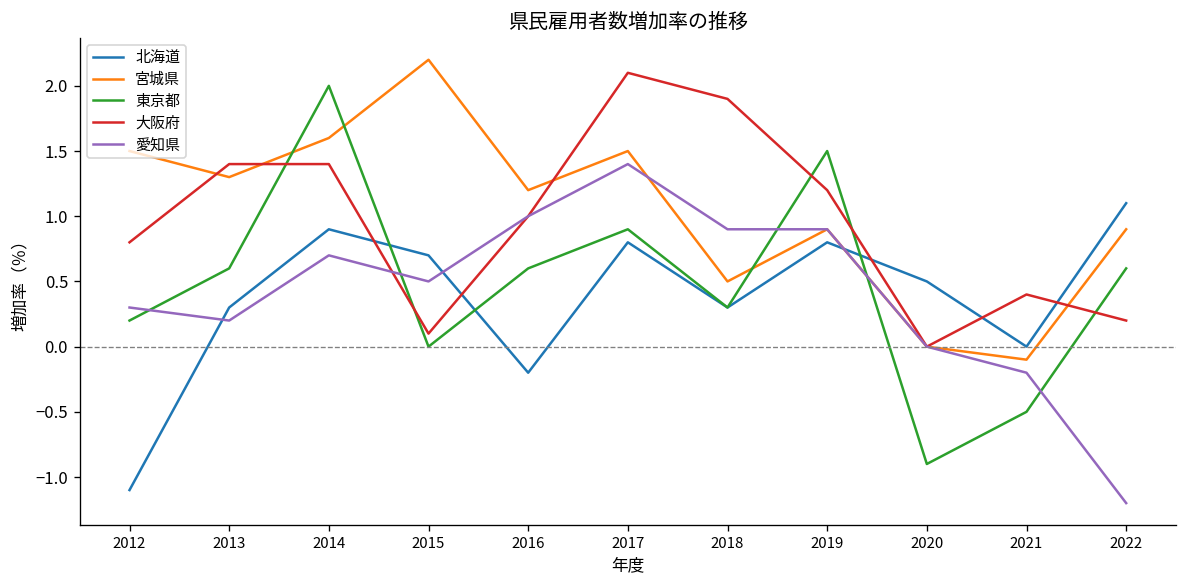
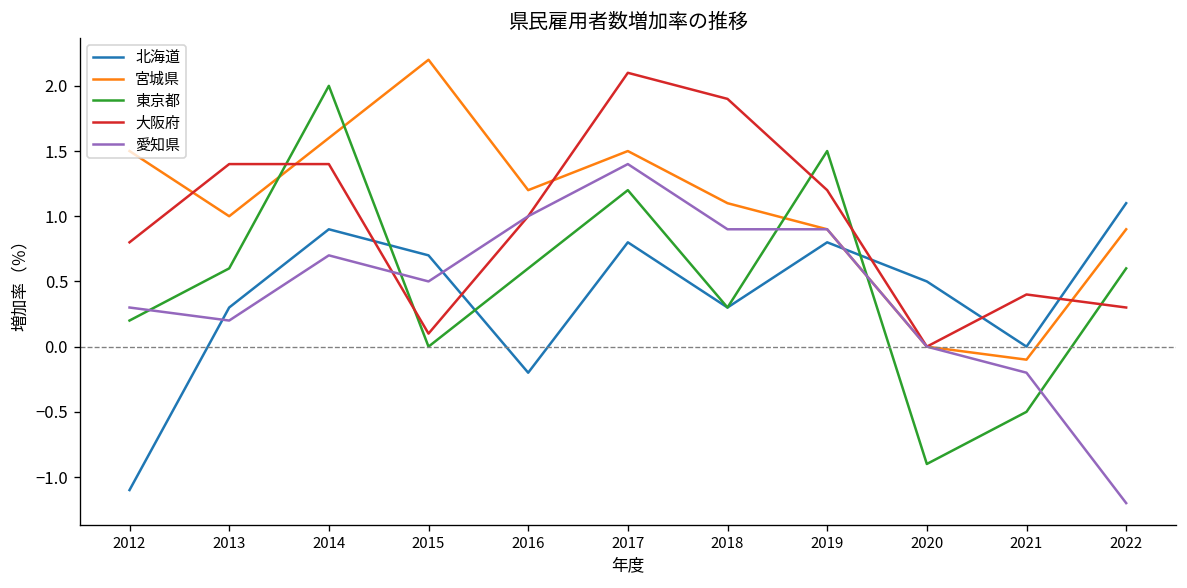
宮城県, 2013: 1.3 -> 1.0
東京都, 2017: 0.9 -> 1.2
宮城県, 2018: 0.5 -> 1.1
大阪府, 2022: 0.2 -> 0.3
